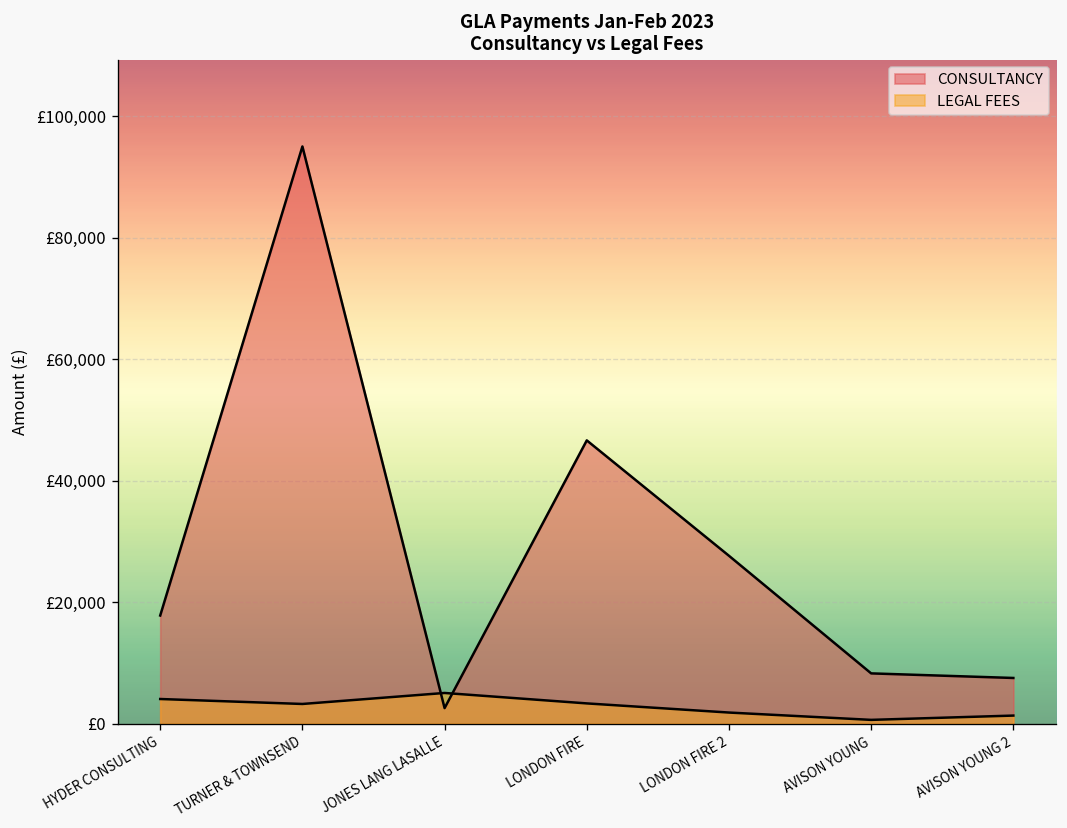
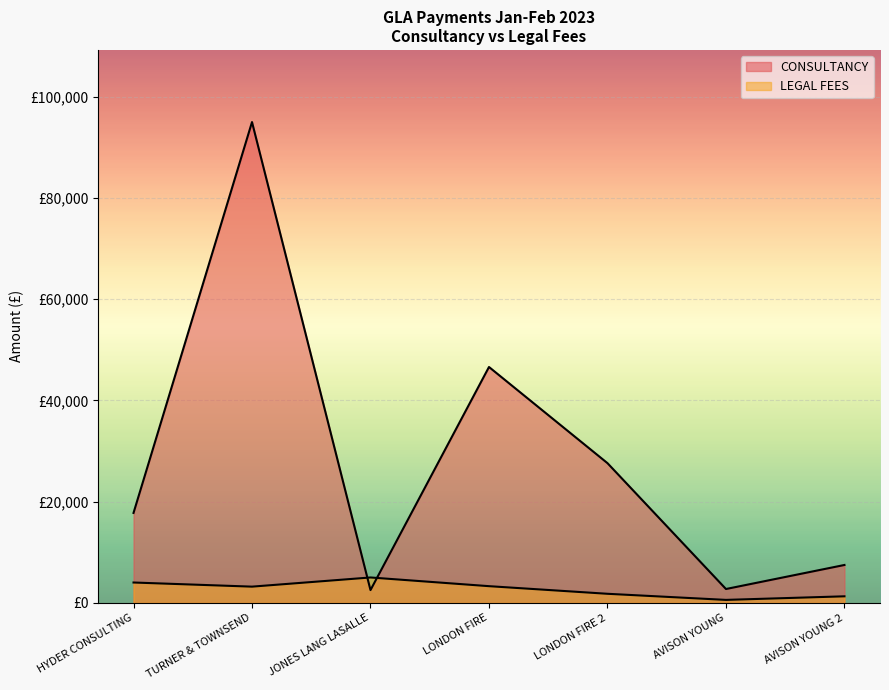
CONSULTANCY, AVISON YOUNG: £8,000 -> £3,000
